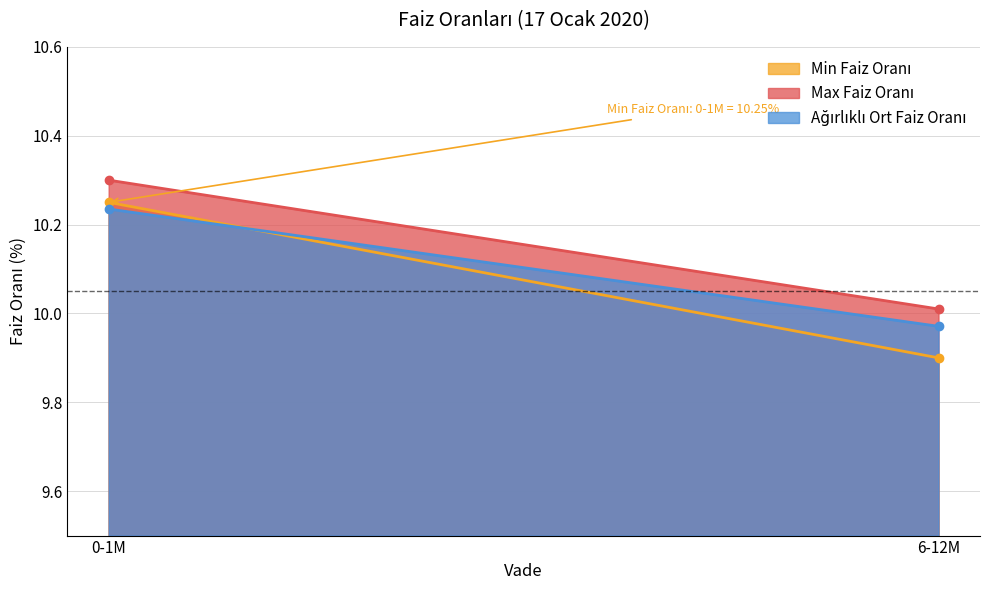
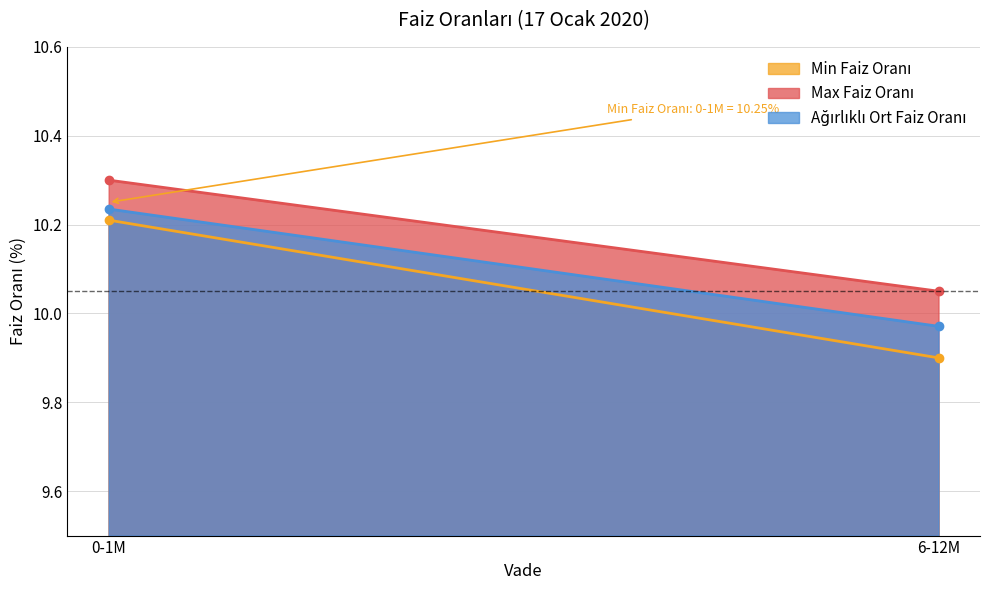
Min Faiz Oranı, 0-1M: 10.25 -> 10.21
Max Faiz Oranı, 6-12M: 10.01 -> 10.05
